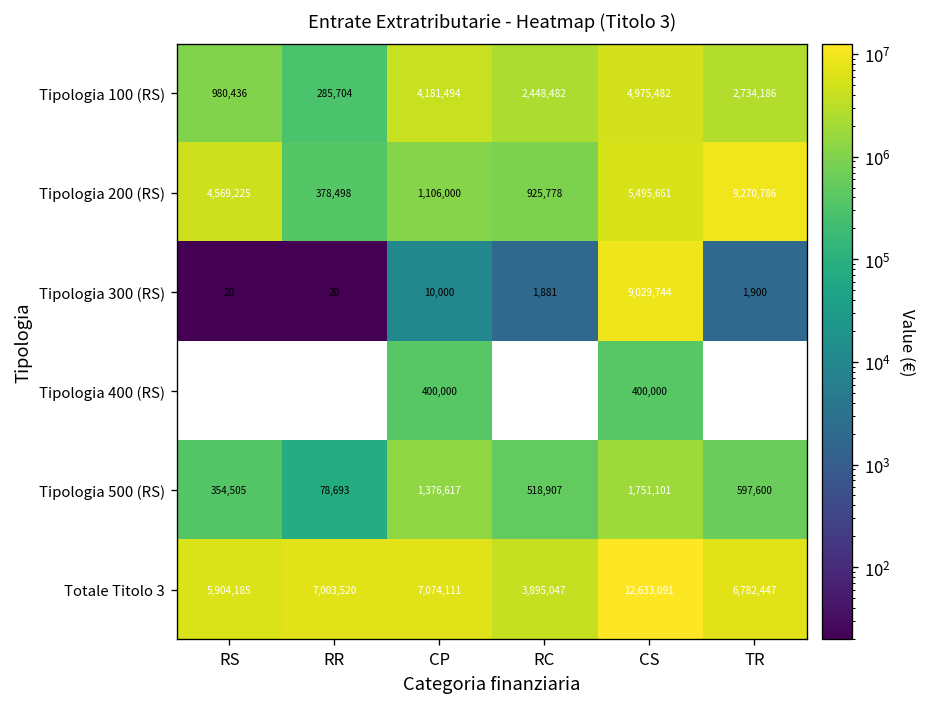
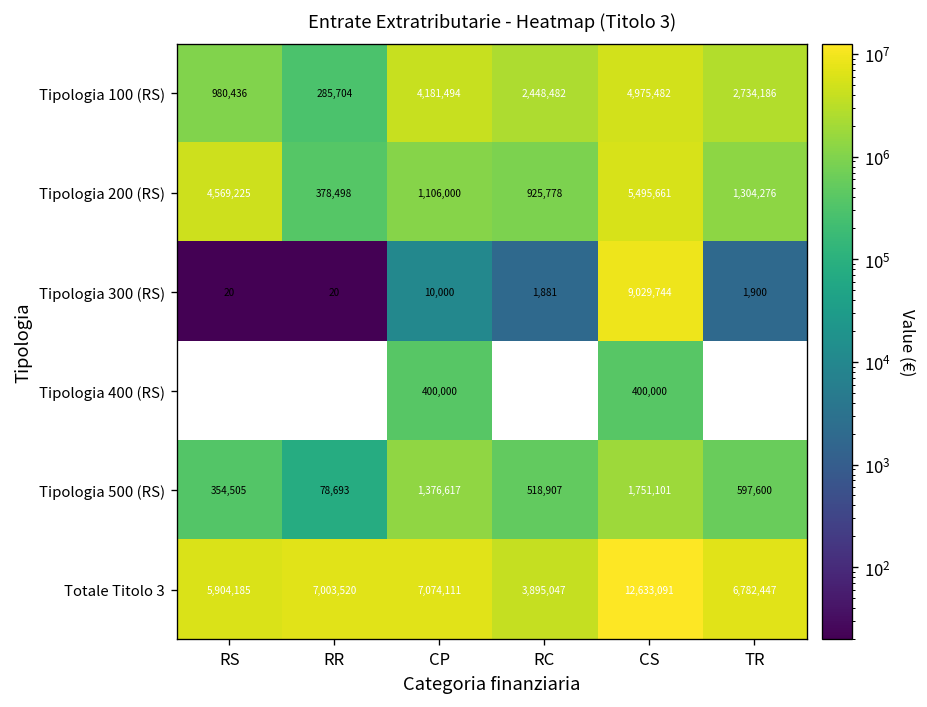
Tipologia 200 (RS), TR: 9,270,786 -> 1,304,276
